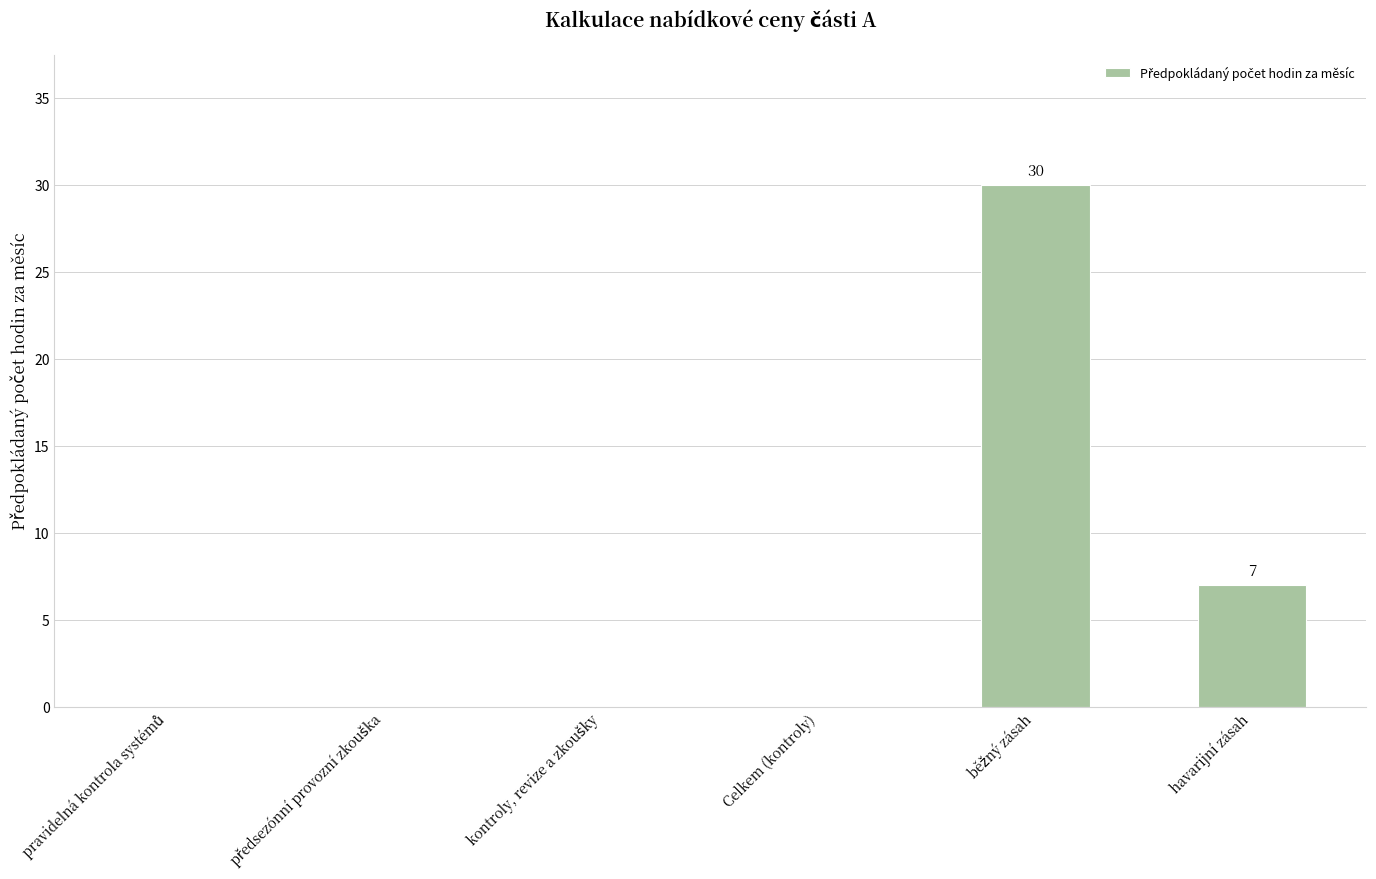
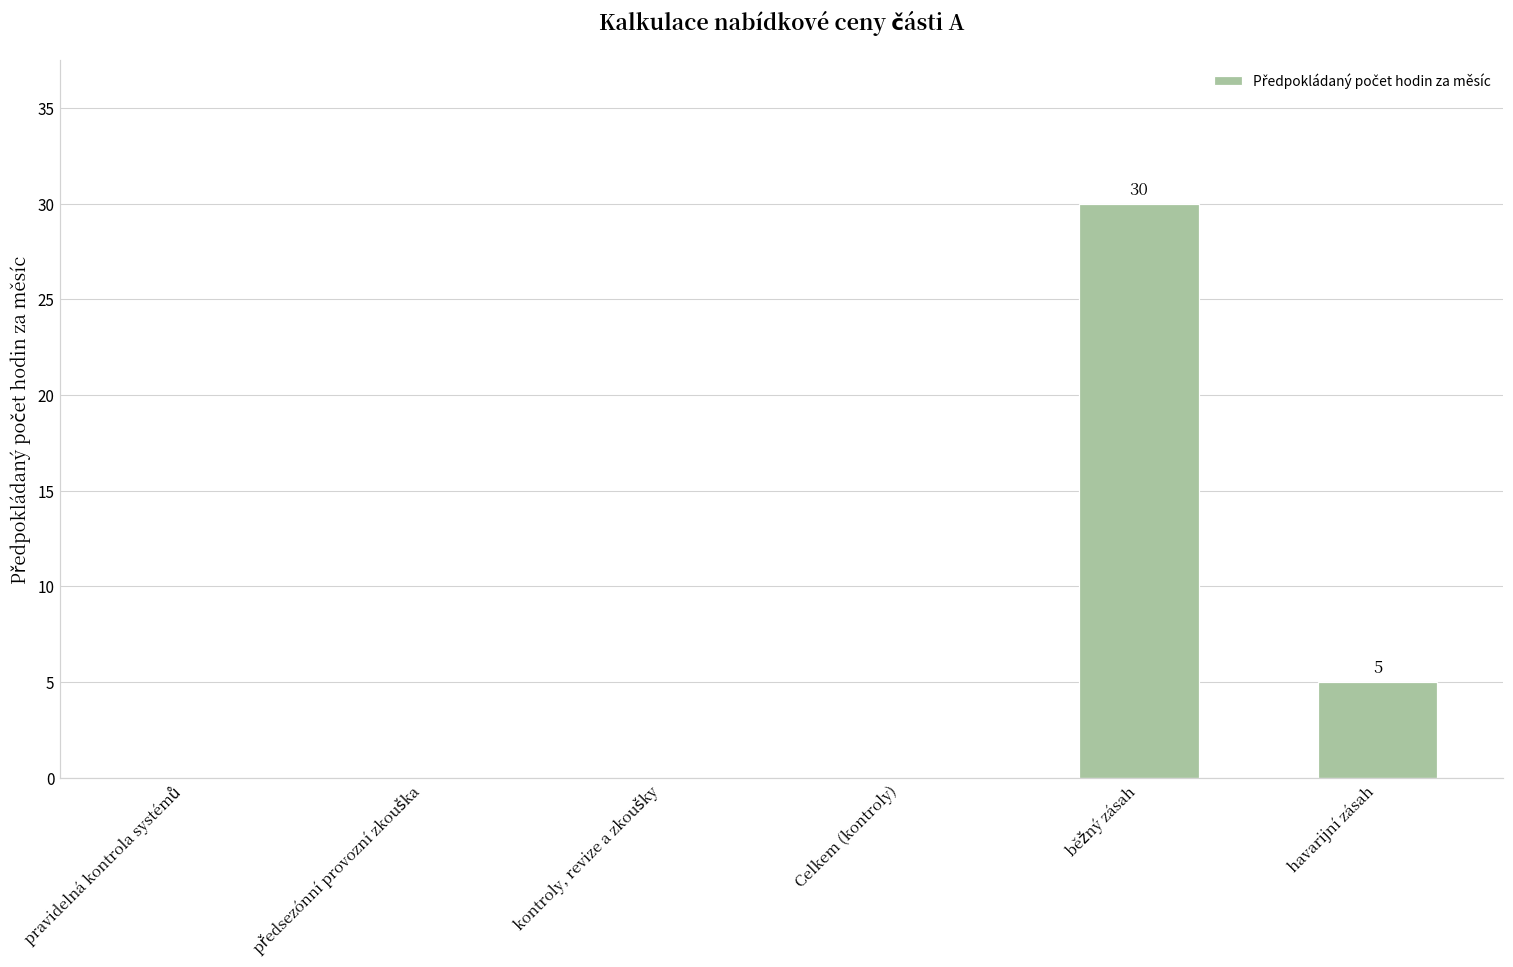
havarijní zásah: 7 -> 5
